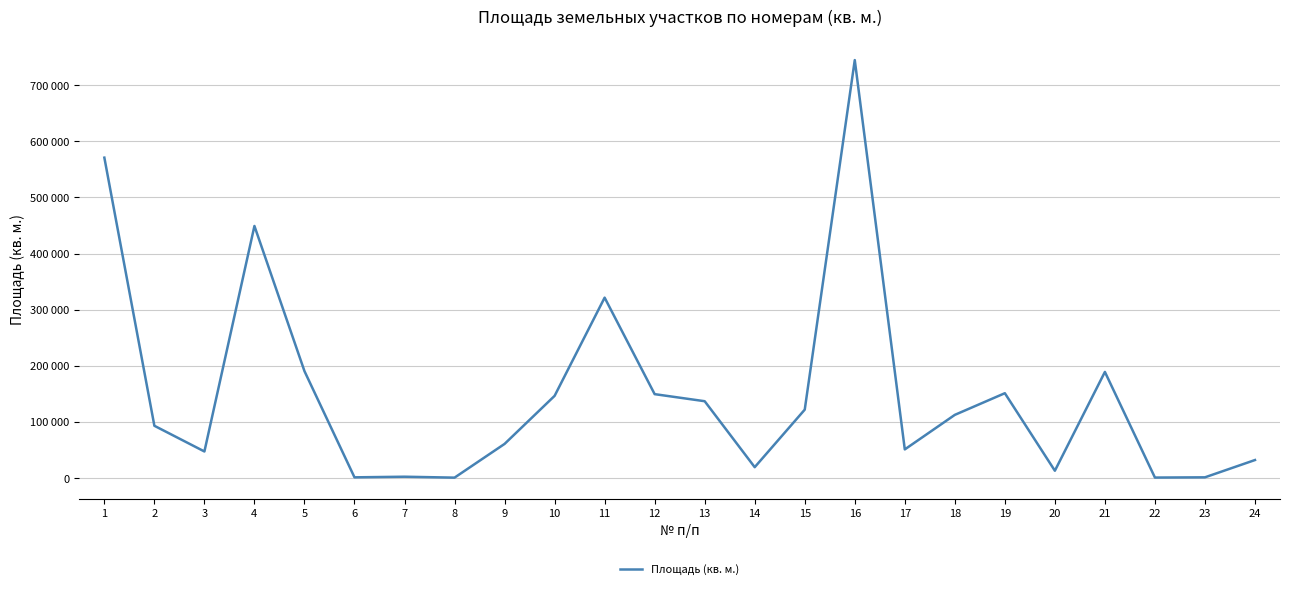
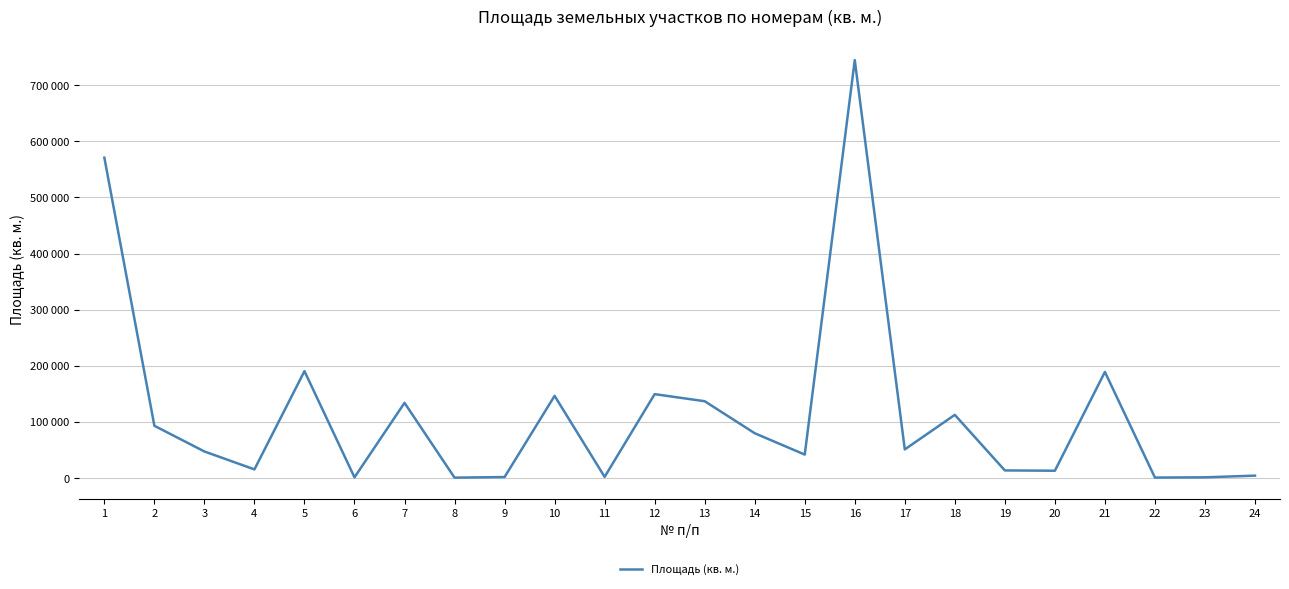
4: 450000 -> 20000
7: 0 -> 130000
9: 60000 -> 0
11: 320000 -> 0
14: 20000 -> 80000
15: 120000 -> 40000
19: 150000 -> 10000
24: 30000 -> 0
